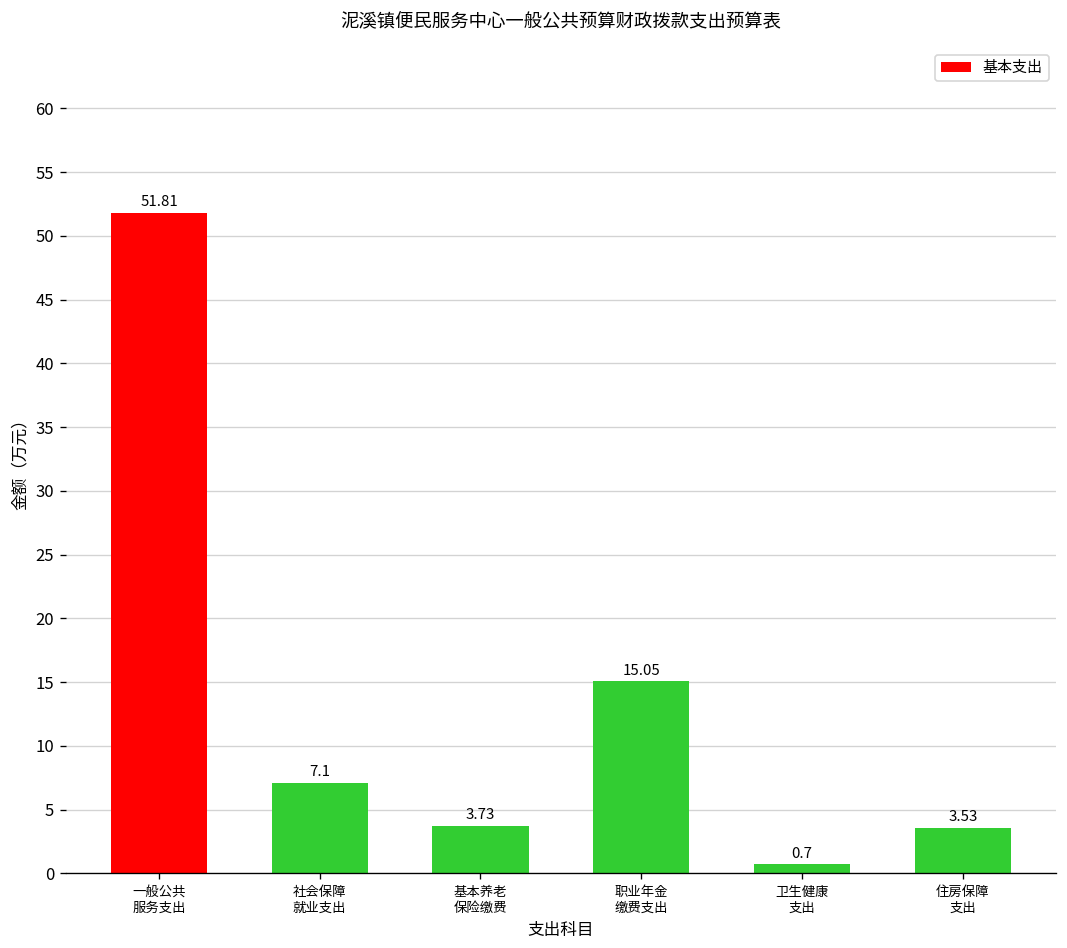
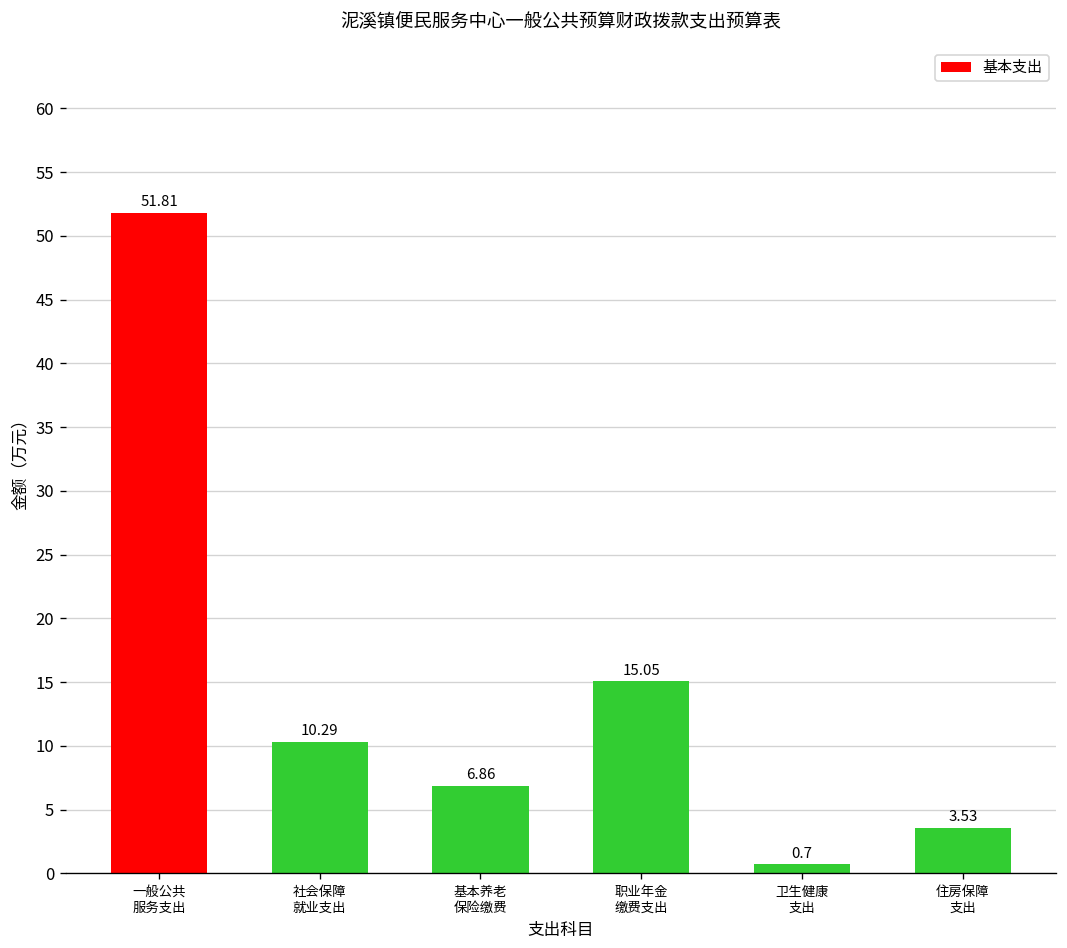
社会保障 就业支出: 7.1 -> 10.29
基本养老 保险缴费: 3.73 -> 6.86
